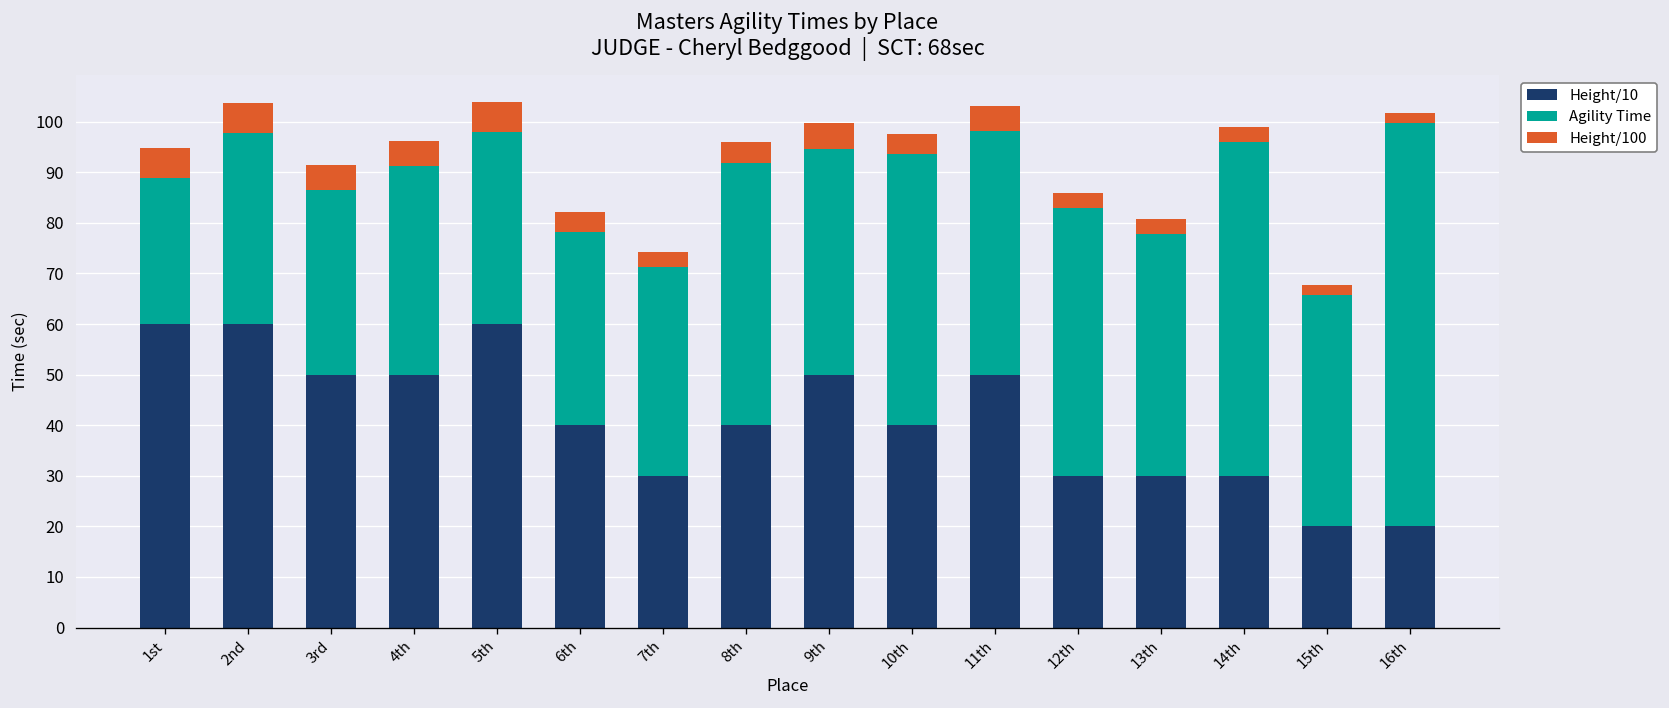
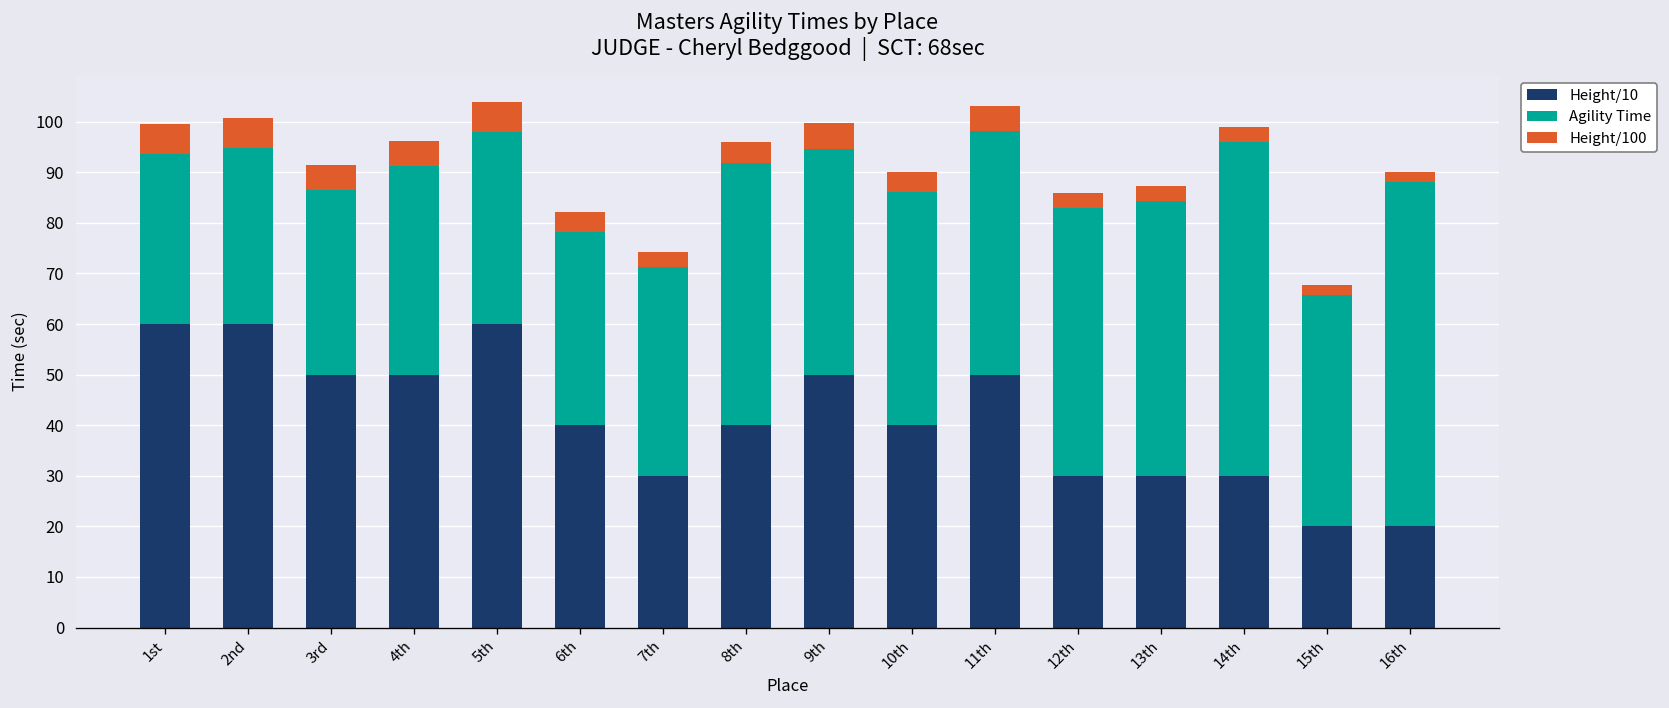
Agility Time, 1st: 29 -> 34
Agility Time, 2nd: 38 -> 35
Agility Time, 10th: 54 -> 46
Agility Time, 13th: 48 -> 54
Agility Time, 16th: 80 -> 68
